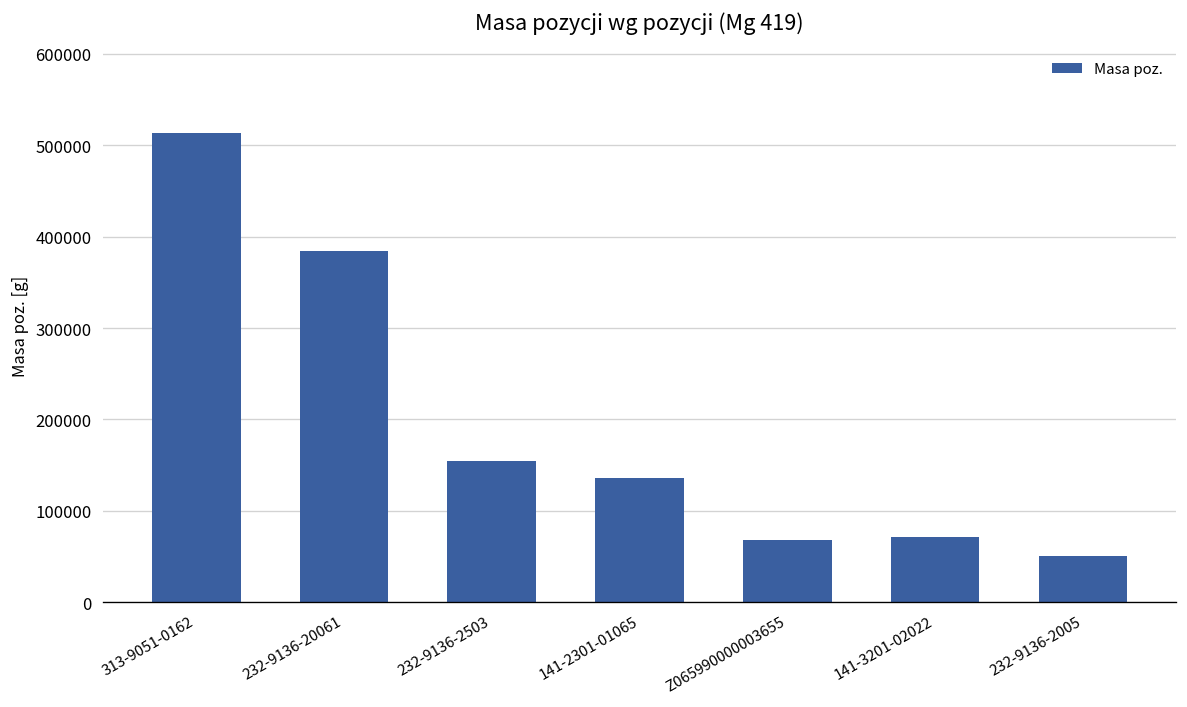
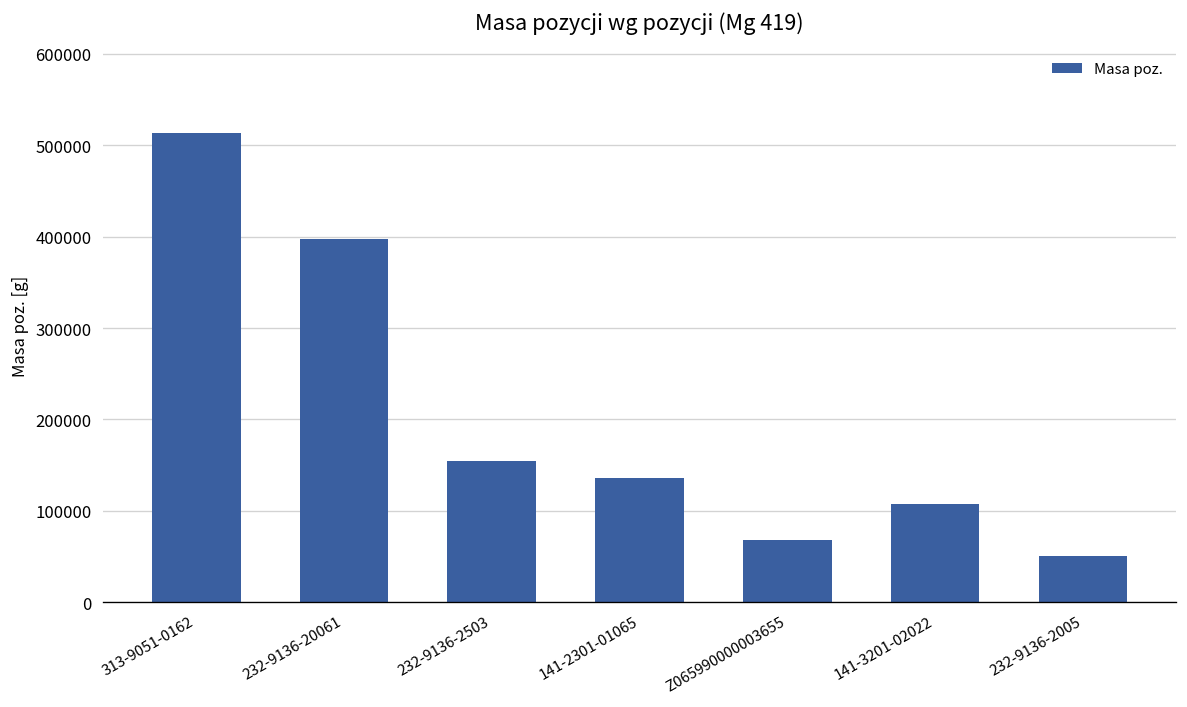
232-9136-20061: 380000 -> 400000
141-3201-02022: 70000 -> 110000
